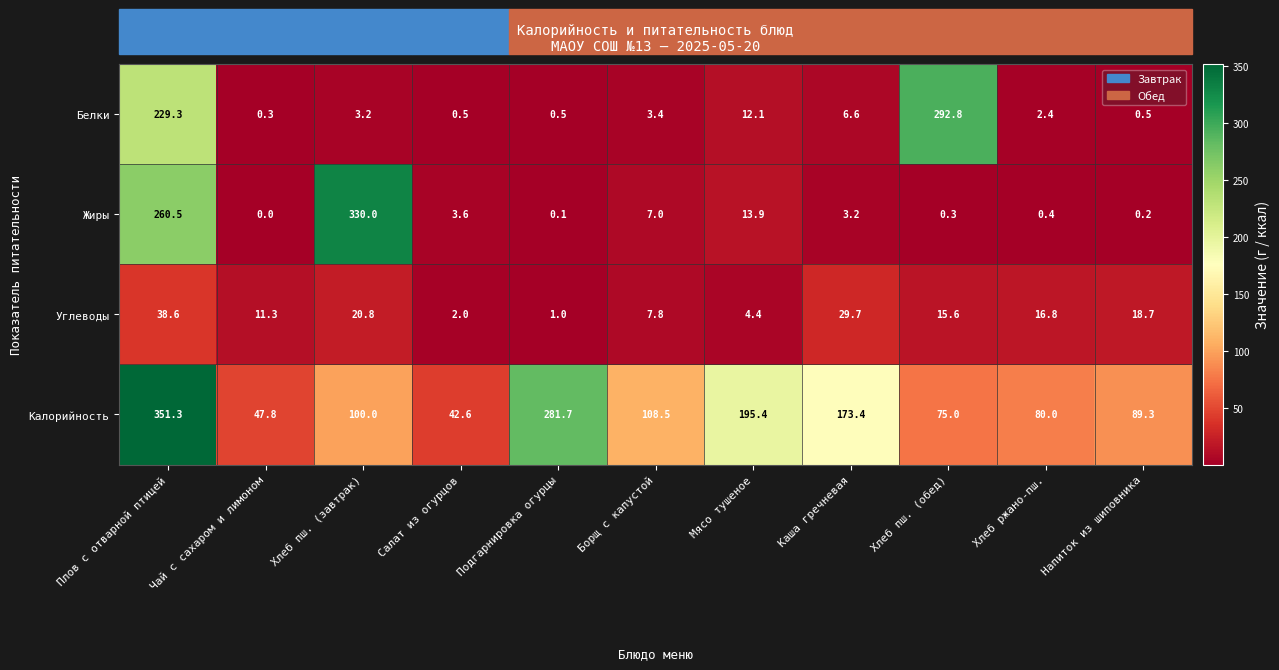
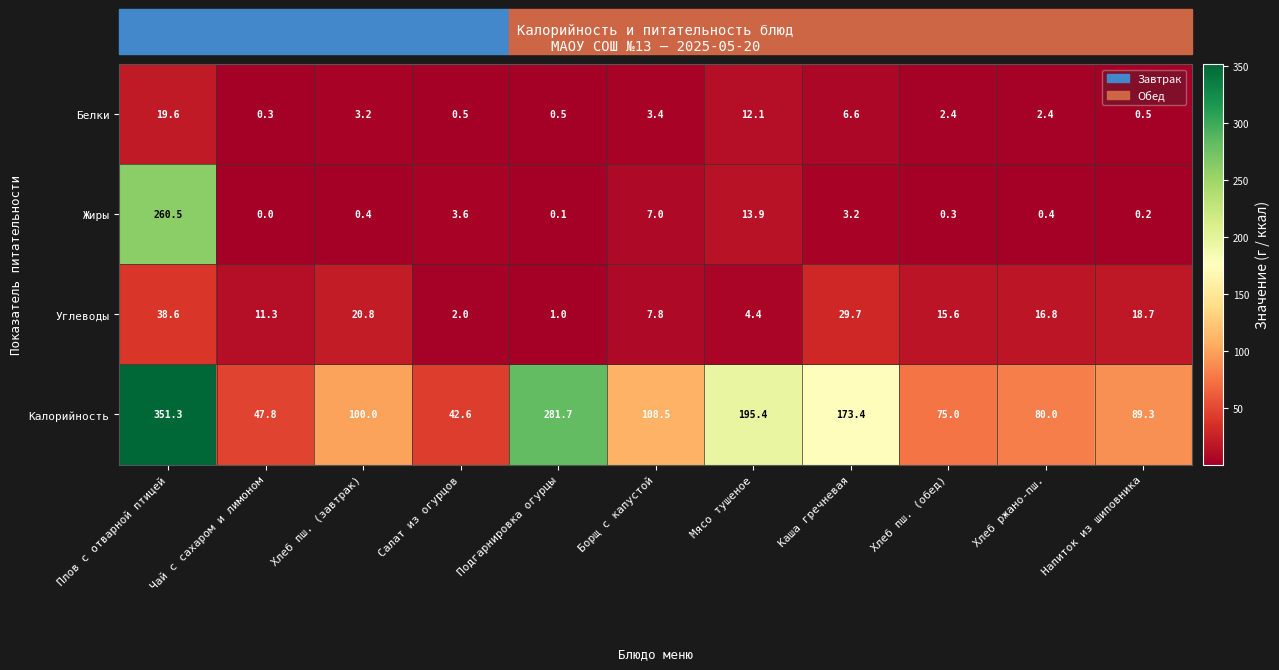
Белки, Плов с отварной птицей: 229.3 -> 19.6
Белки, Хлеб пш. (обед): 292.8 -> 2.4
Жиры, Хлеб пш. (завтрак): 330.0 -> 0.4
